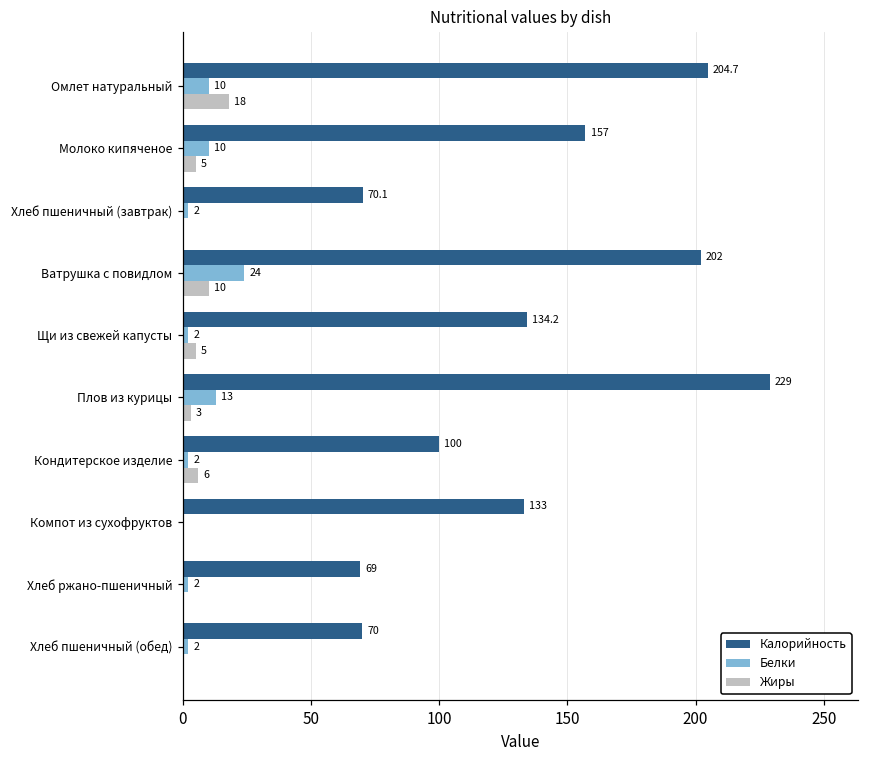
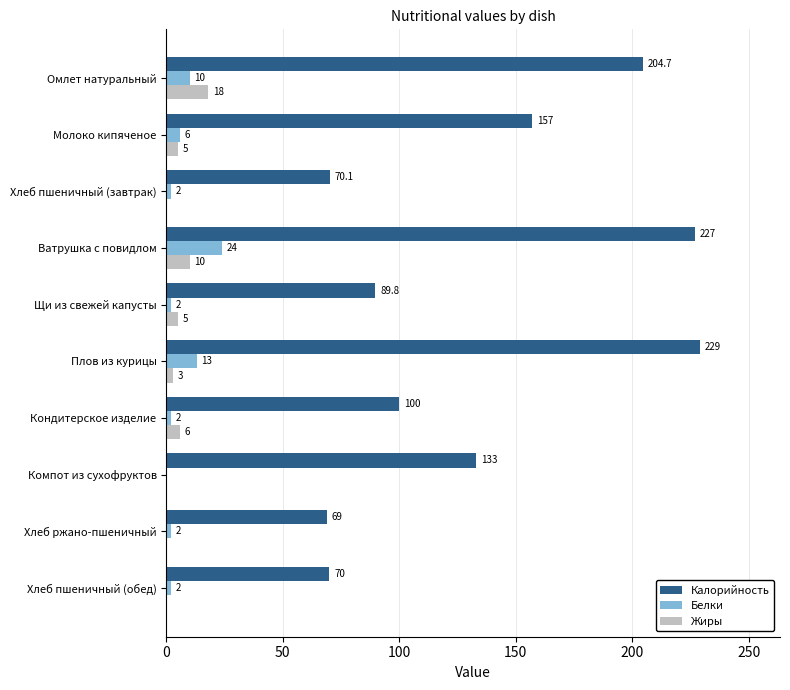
Белки, Молоко кипяченое: 10 -> 6
Калорийность, Ватрушка с повидлом: 202 -> 227
Калорийность, Щи из свежей капусты: 134.2 -> 89.8
